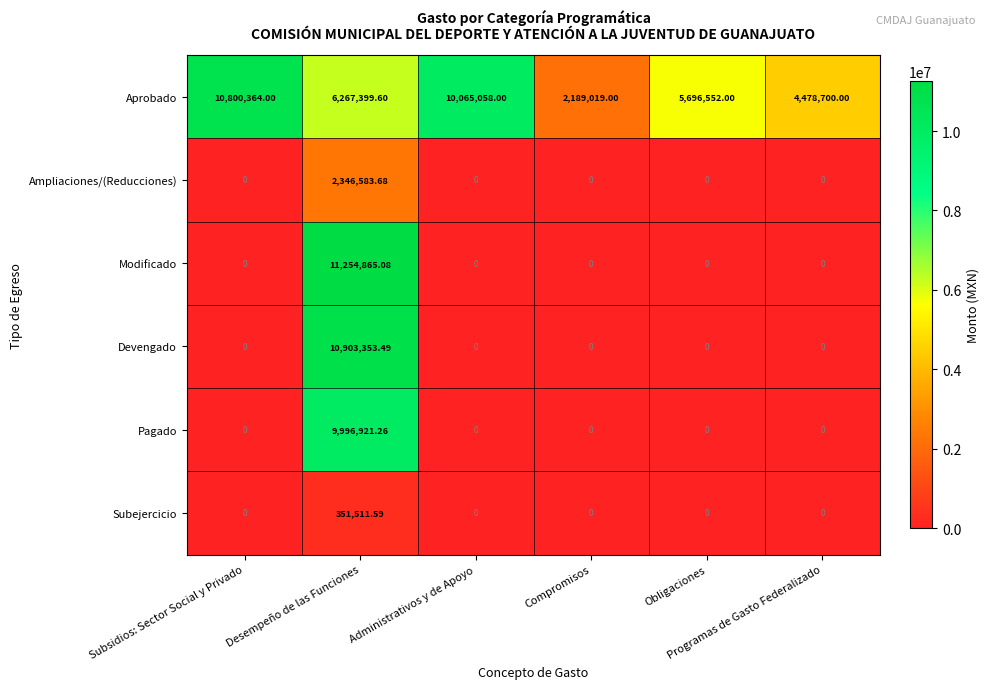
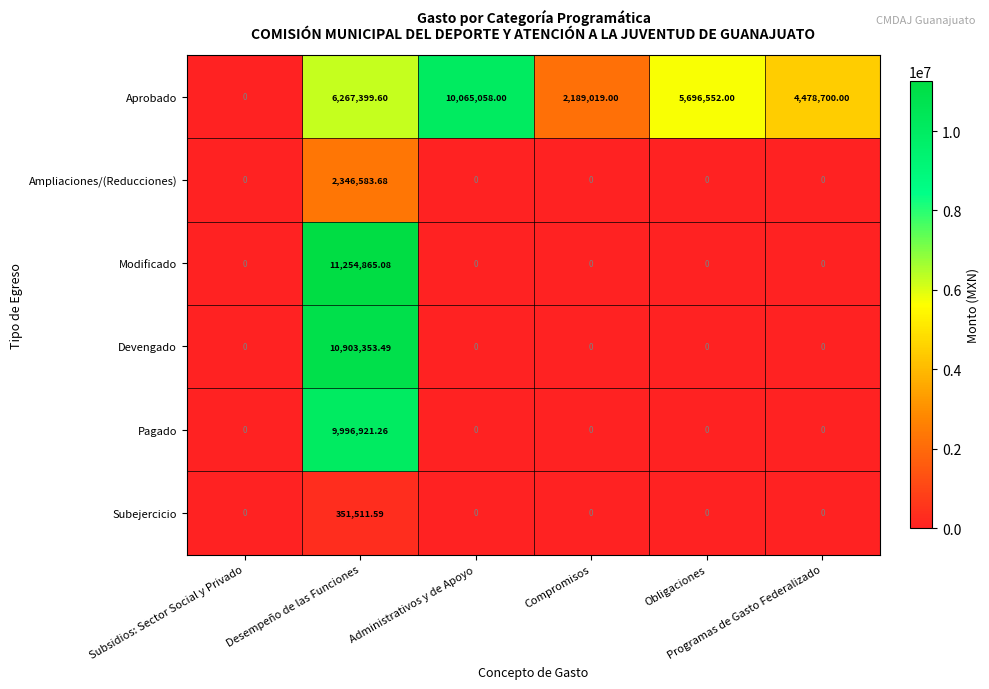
Aprobado, Subsidios: Sector Social y Privado: 10,800,364.00 -> 0
